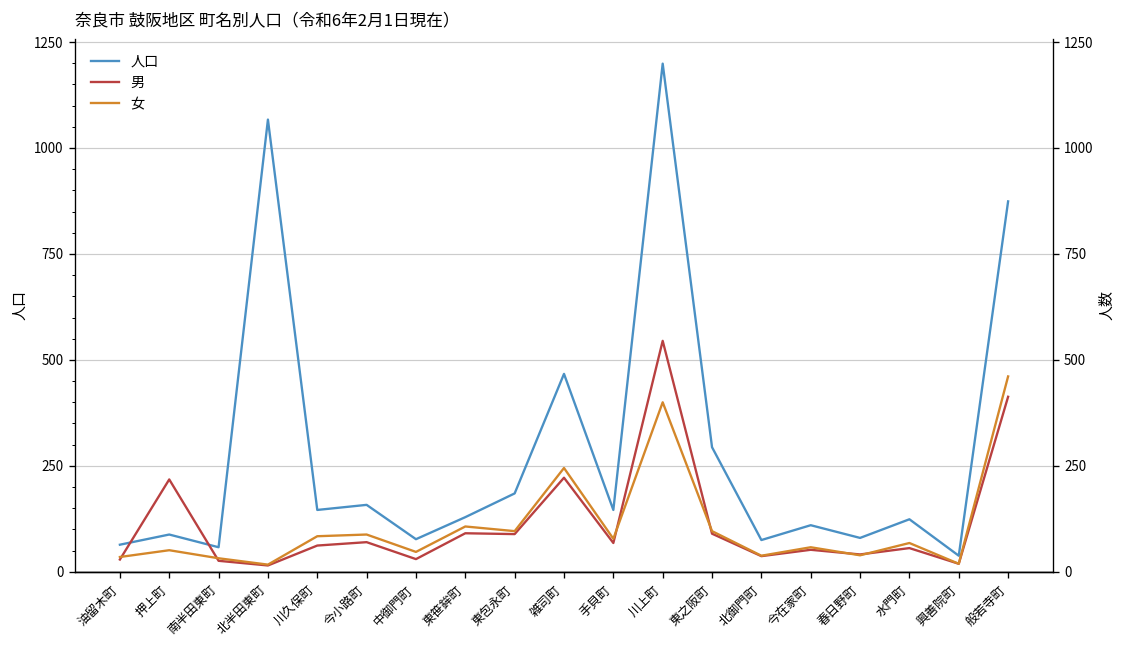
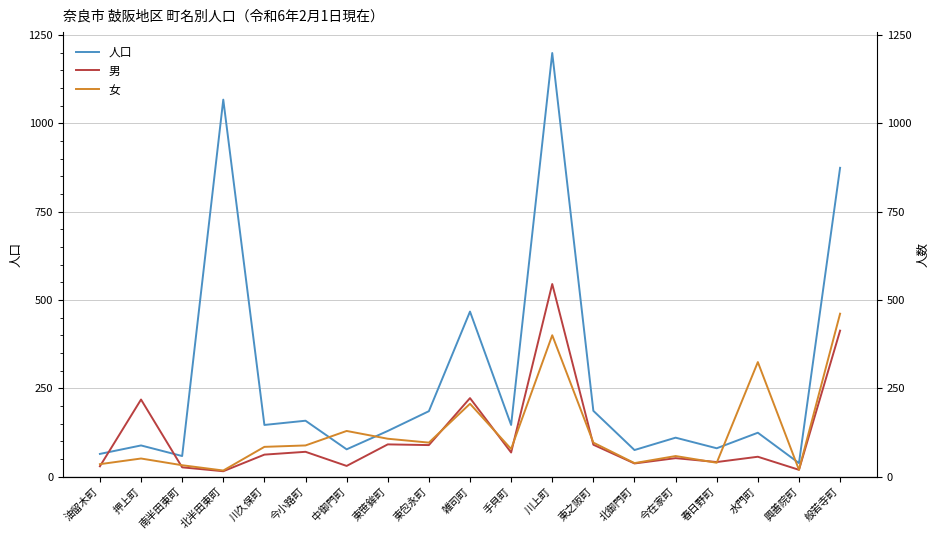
女, 中御門町: 50 -> 130
女, 雑司町: 250 -> 210
人口, 東之阪町: 290 -> 190
女, 水門町: 70 -> 320
